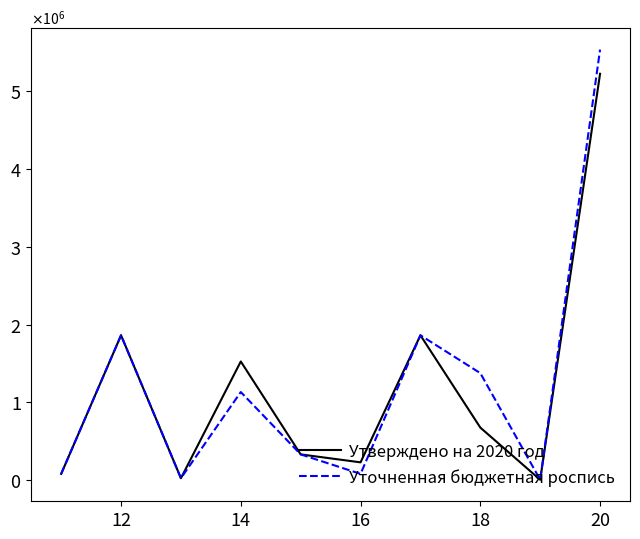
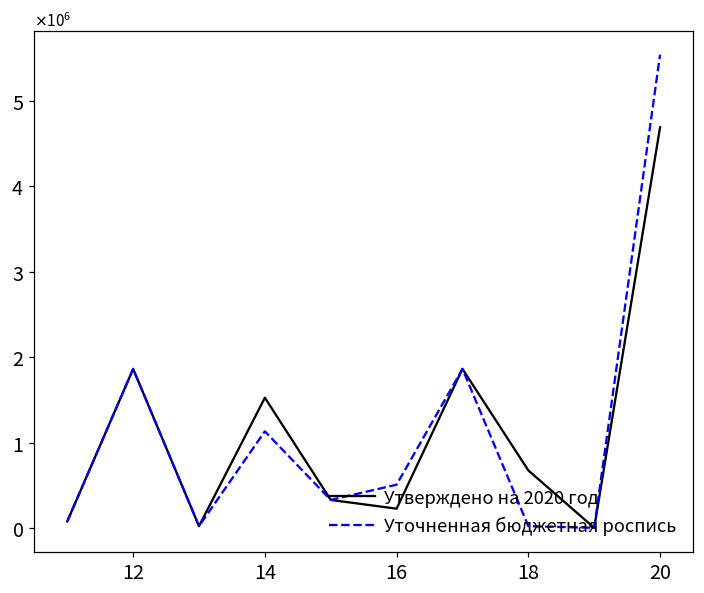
Уточненная бюджетная роспись, 16: 100000 -> 500000
Уточненная бюджетная роспись, 18: 1400000 -> 0
Утверждено на 2020 год, 20: 5200000 -> 4700000
